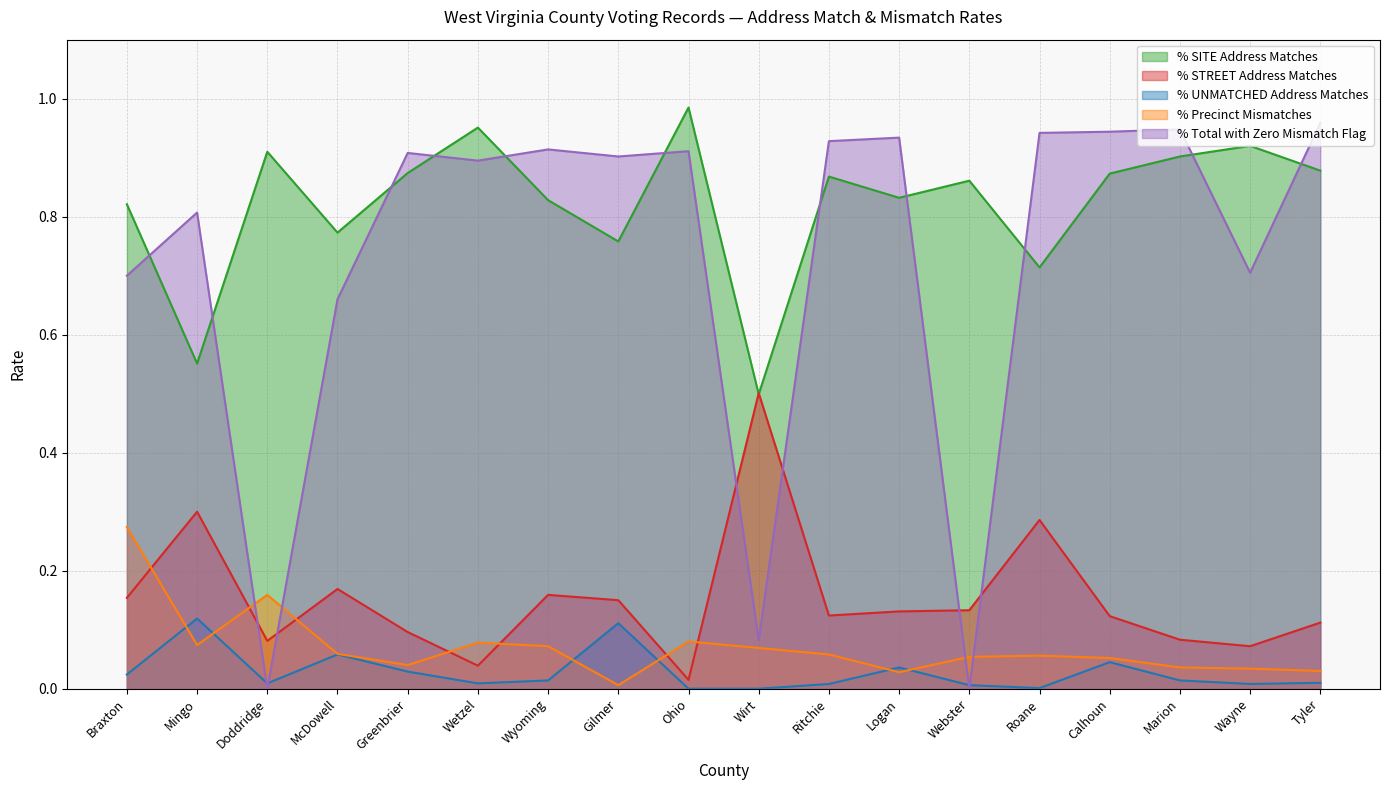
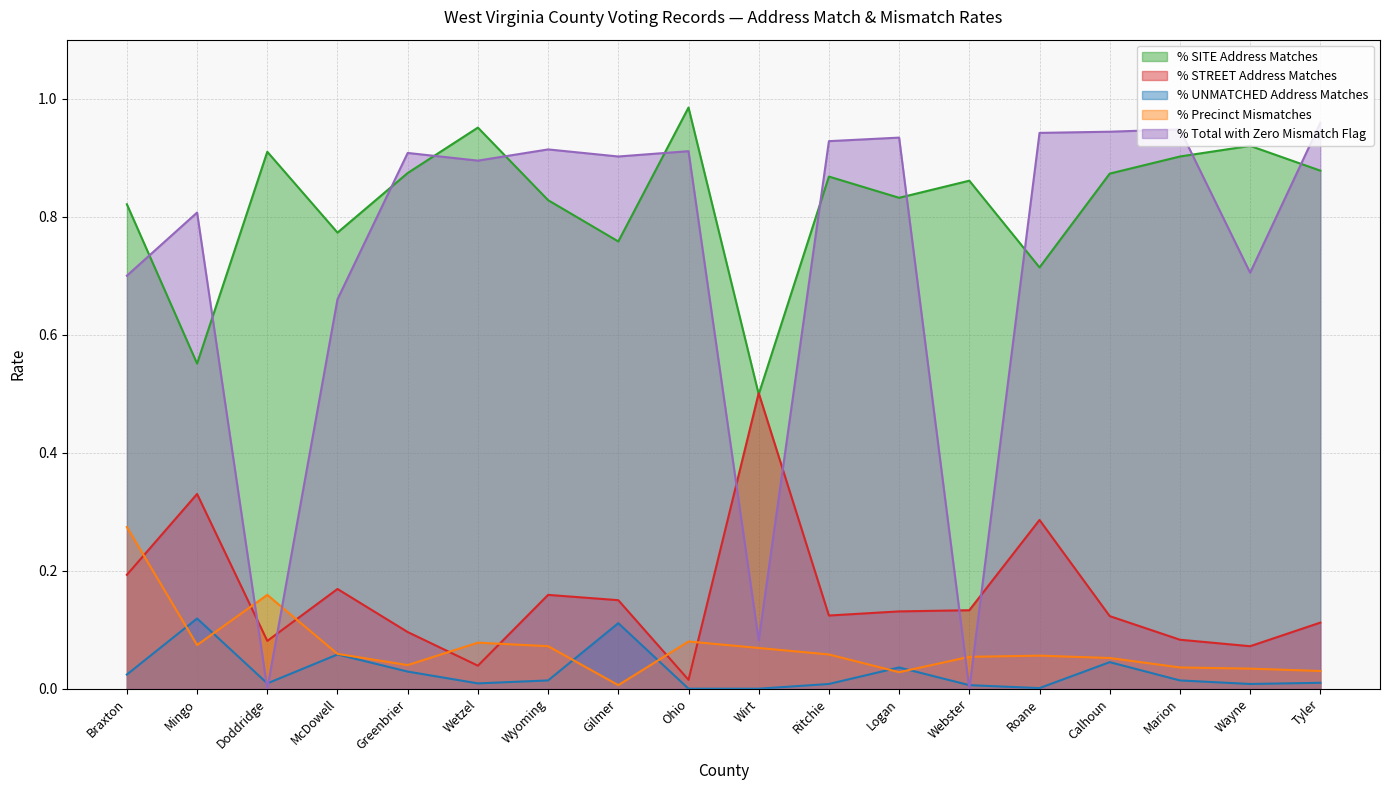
% STREET Address Matches, Braxton: 0.15 -> 0.19
% STREET Address Matches, Mingo: 0.30 -> 0.33
